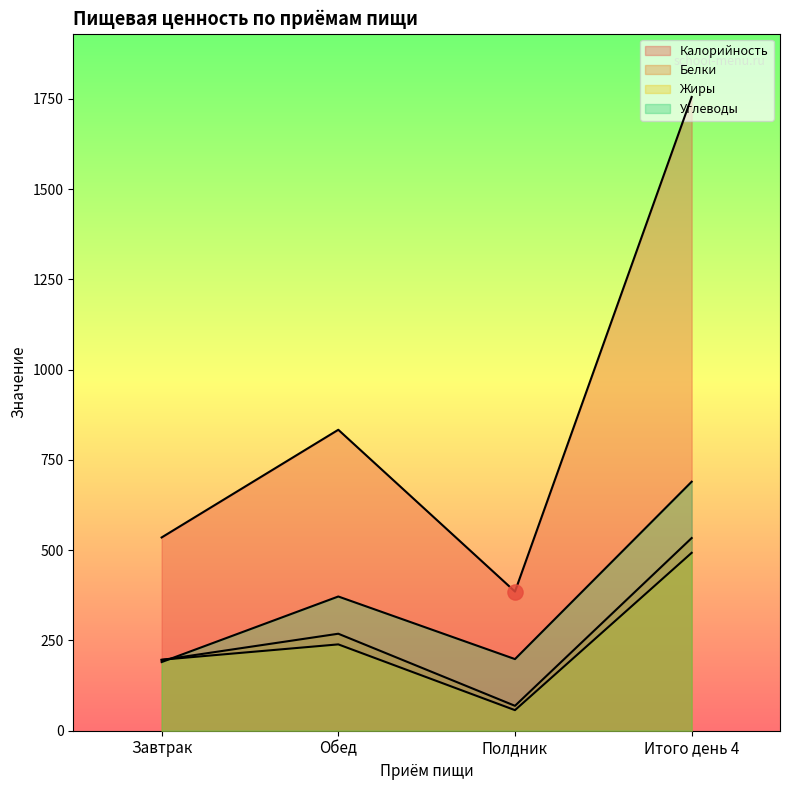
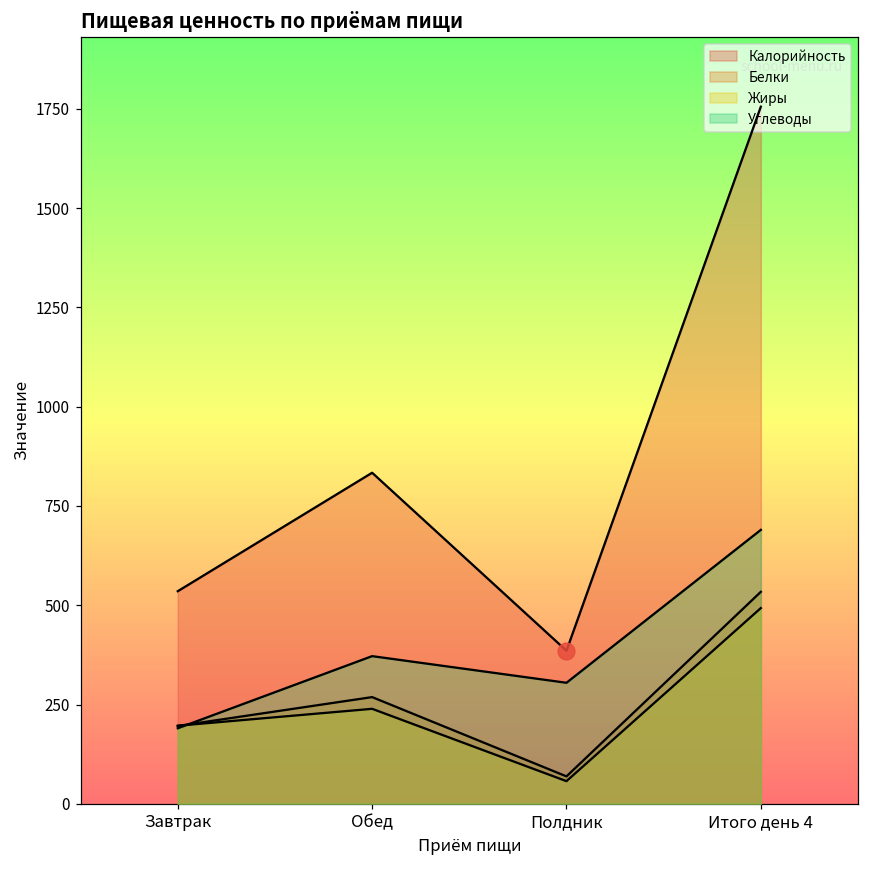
Углеводы, Полдник: 200 -> 300
